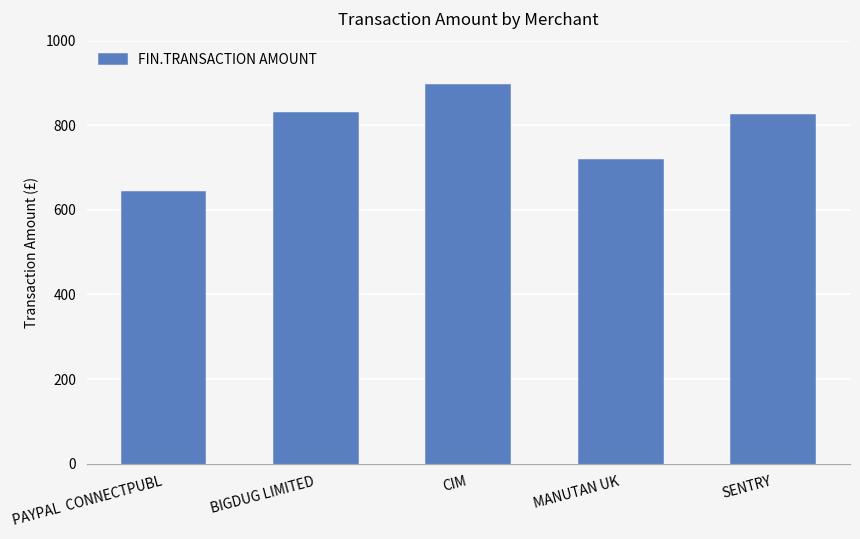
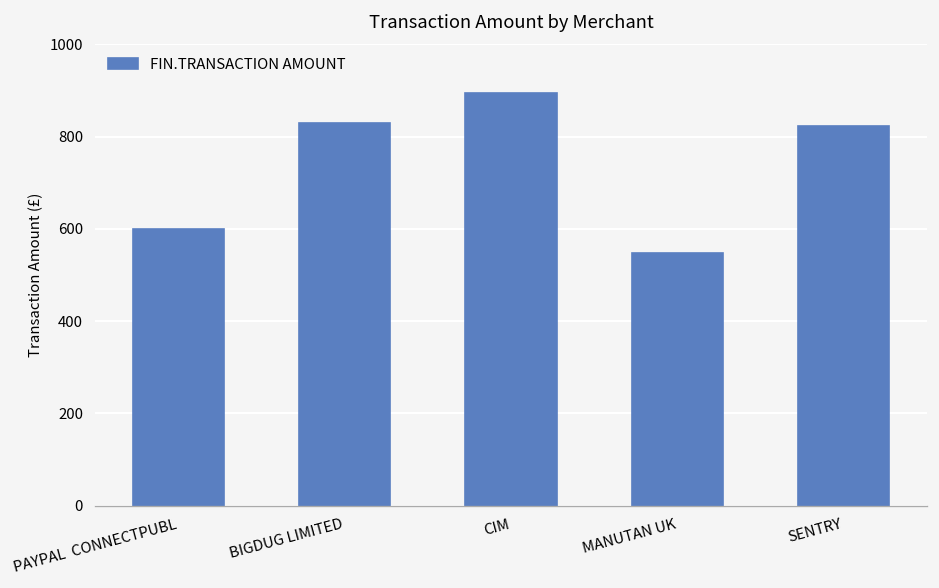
PAYPAL CONNECTPUBL: 640 -> 600
MANUTAN UK: 720 -> 550
